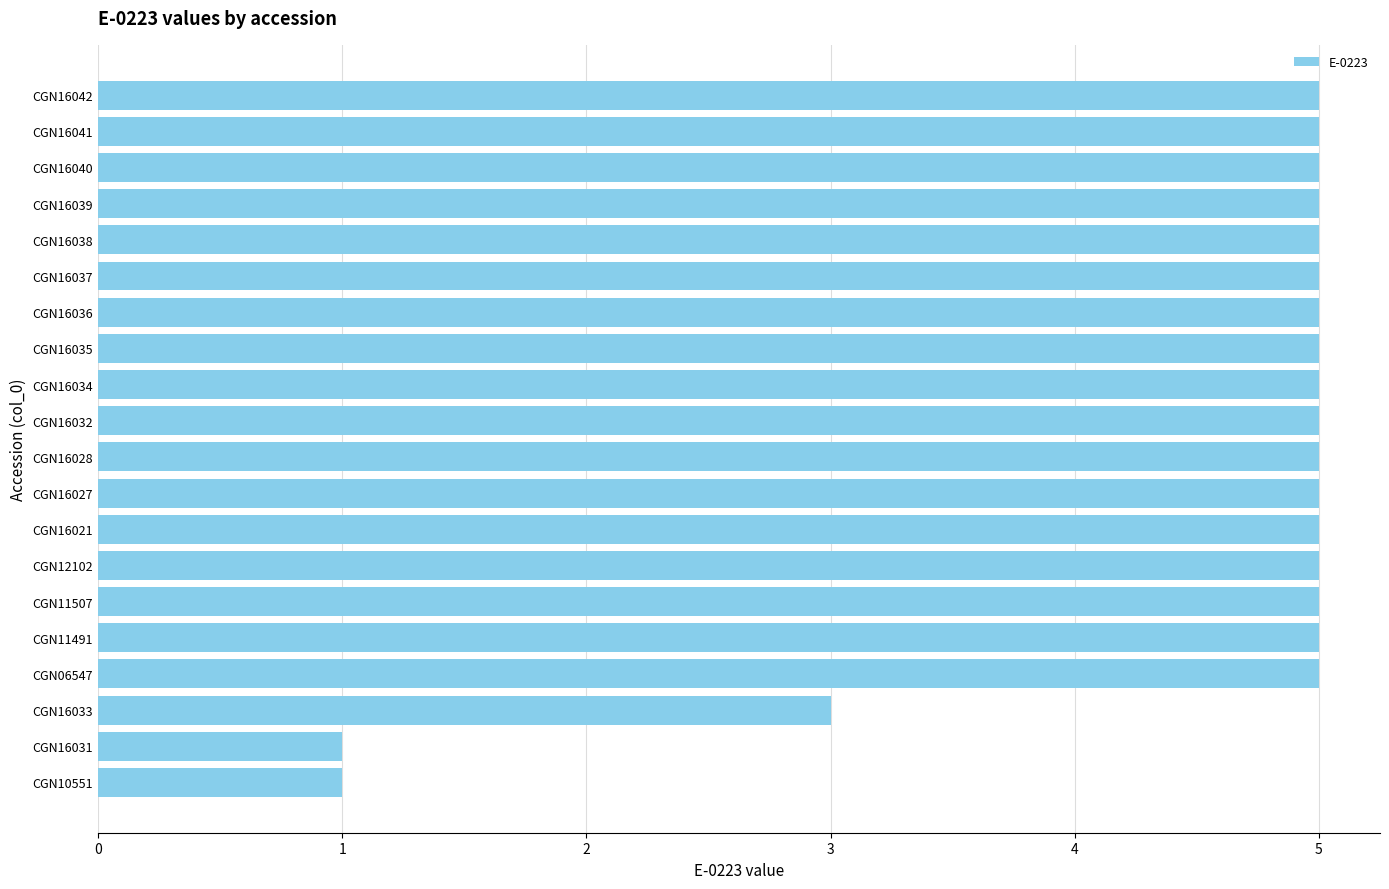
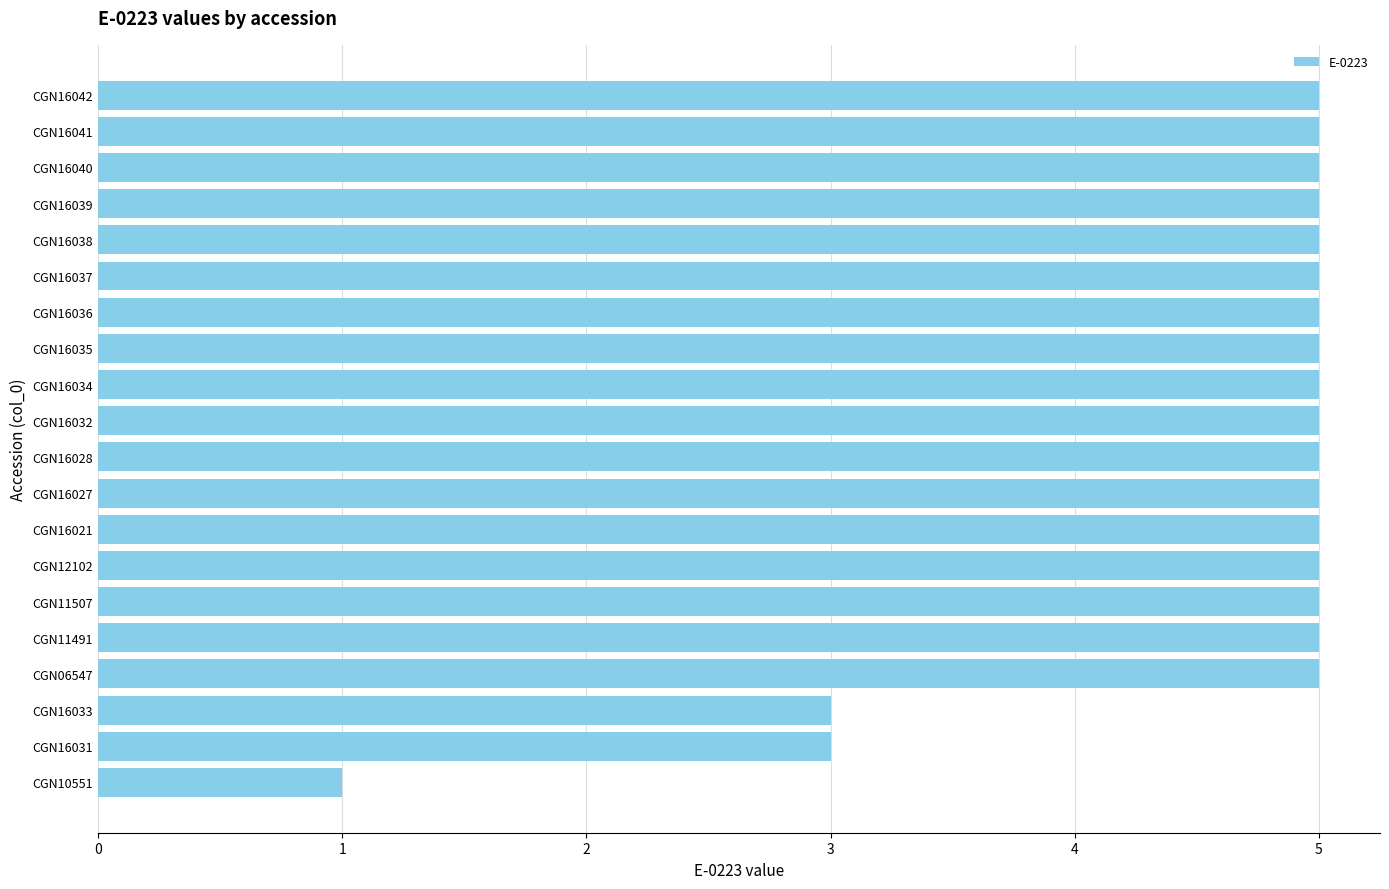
CGN16031: 1 -> 3
